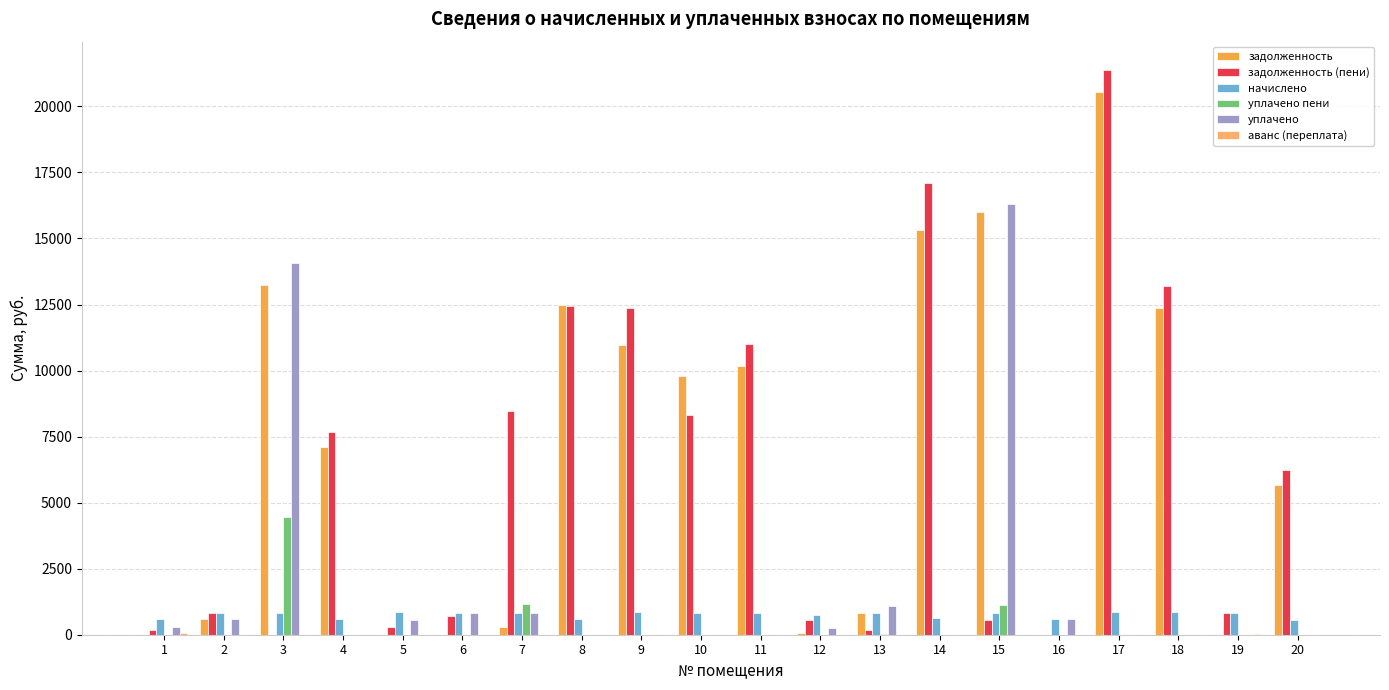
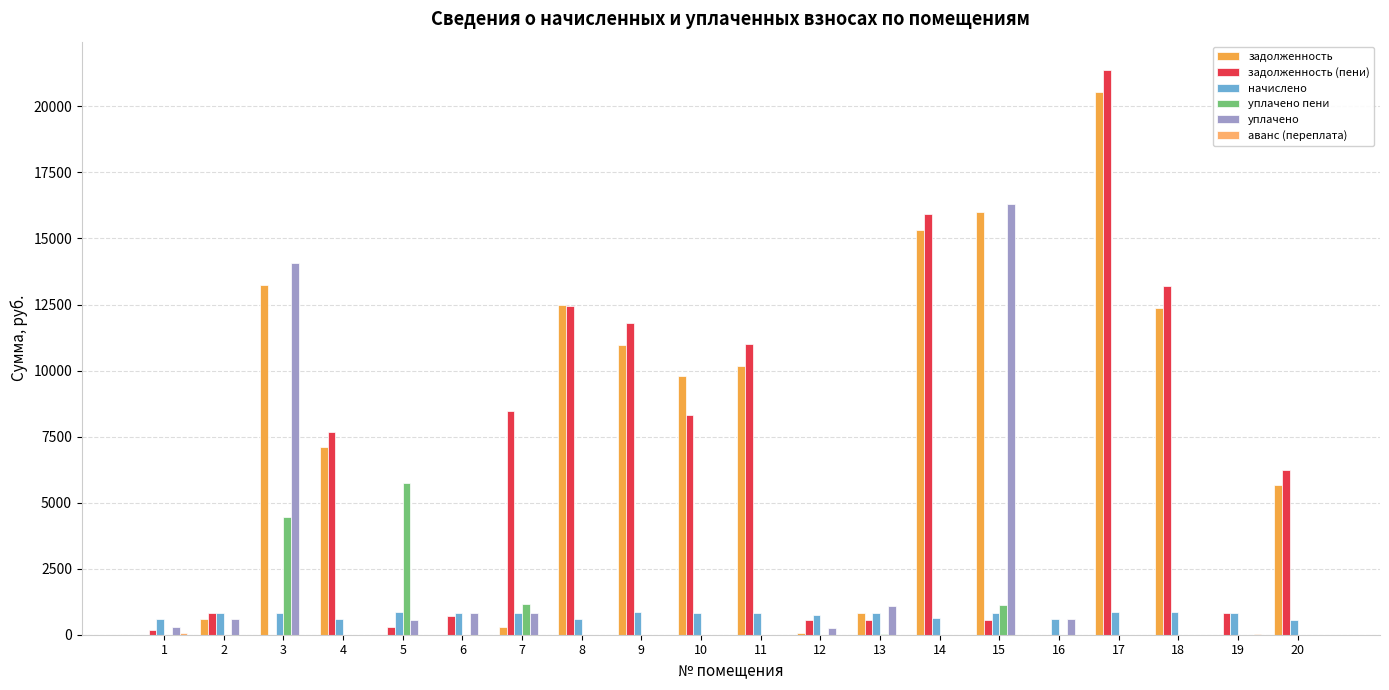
уплачено пени, 5: 0 -> 5700
задолженность (пени), 9: 12400 -> 11800
задолженность (пени), 13: 200 -> 600
задолженность (пени), 14: 17100 -> 15900
